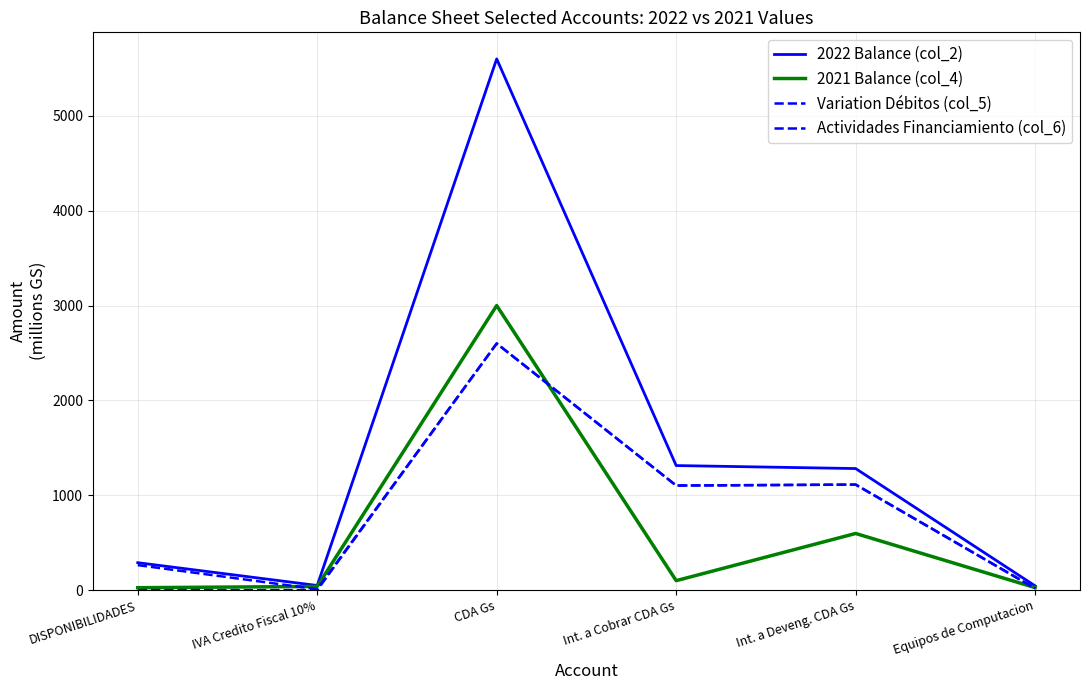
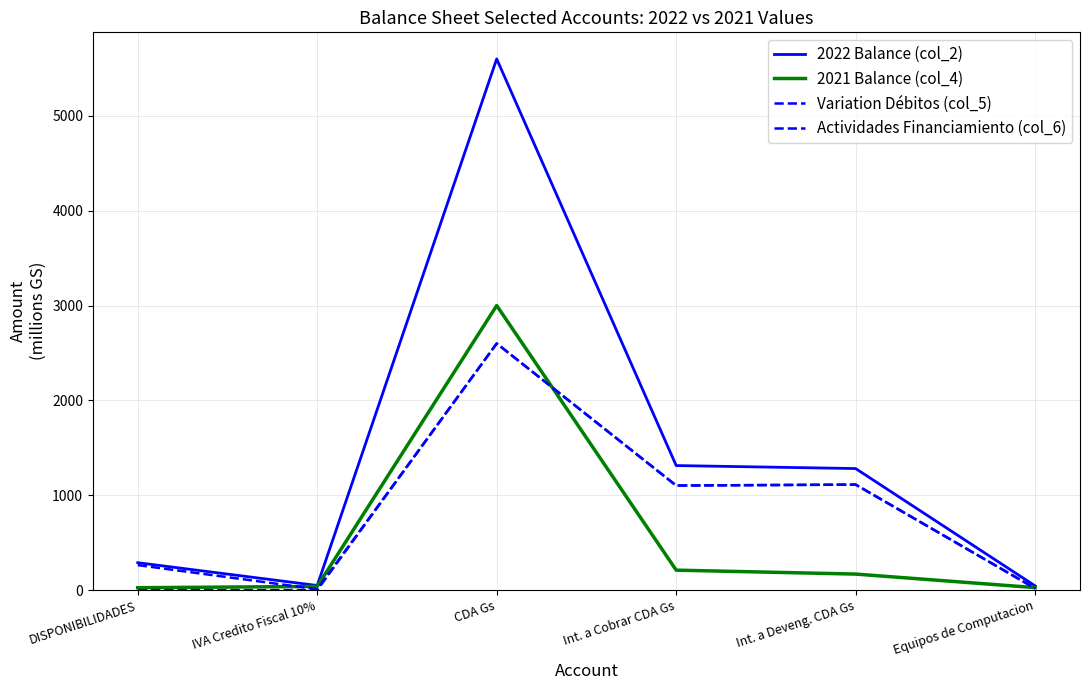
2021 Balance (col_4), Int. a Cobrar CDA Gs: 100 -> 200
2021 Balance (col_4), Int. a Deveng. CDA Gs: 600 -> 200
